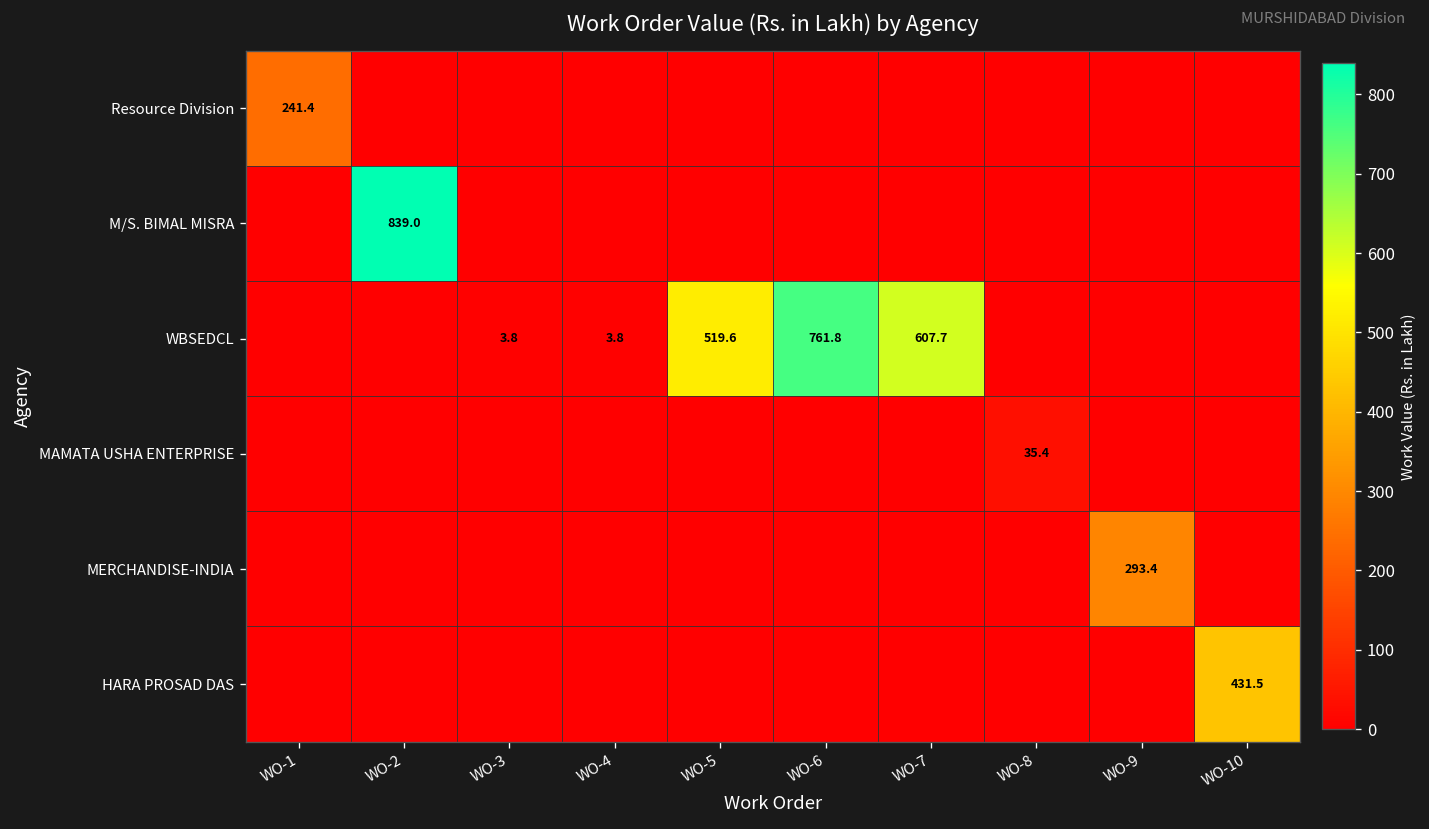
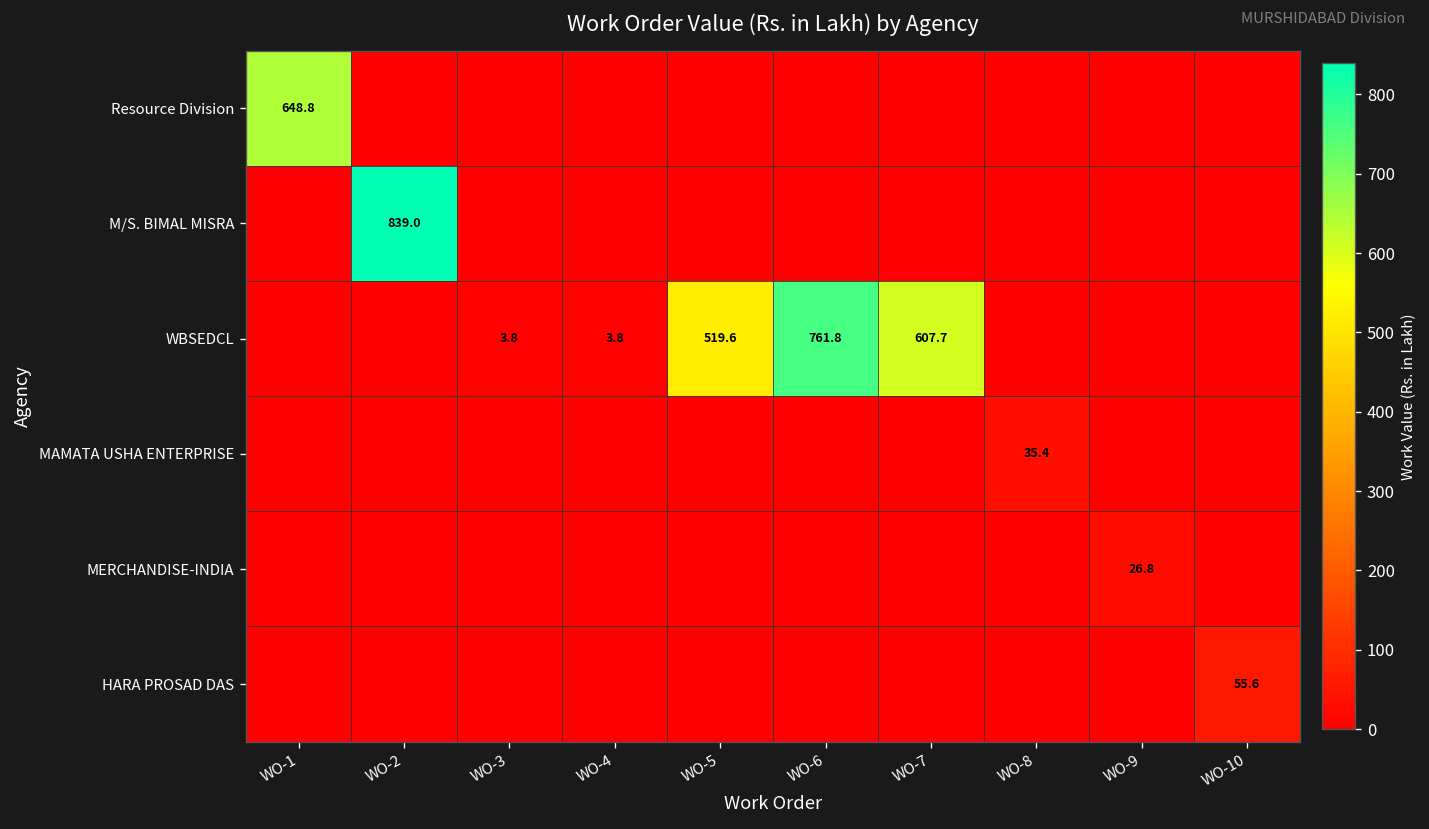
Resource Division, WO-1: 241.4 -> 648.8
MERCHANDISE-INDIA, WO-9: 293.4 -> 26.8
HARA PROSAD DAS, WO-10: 431.5 -> 55.6
